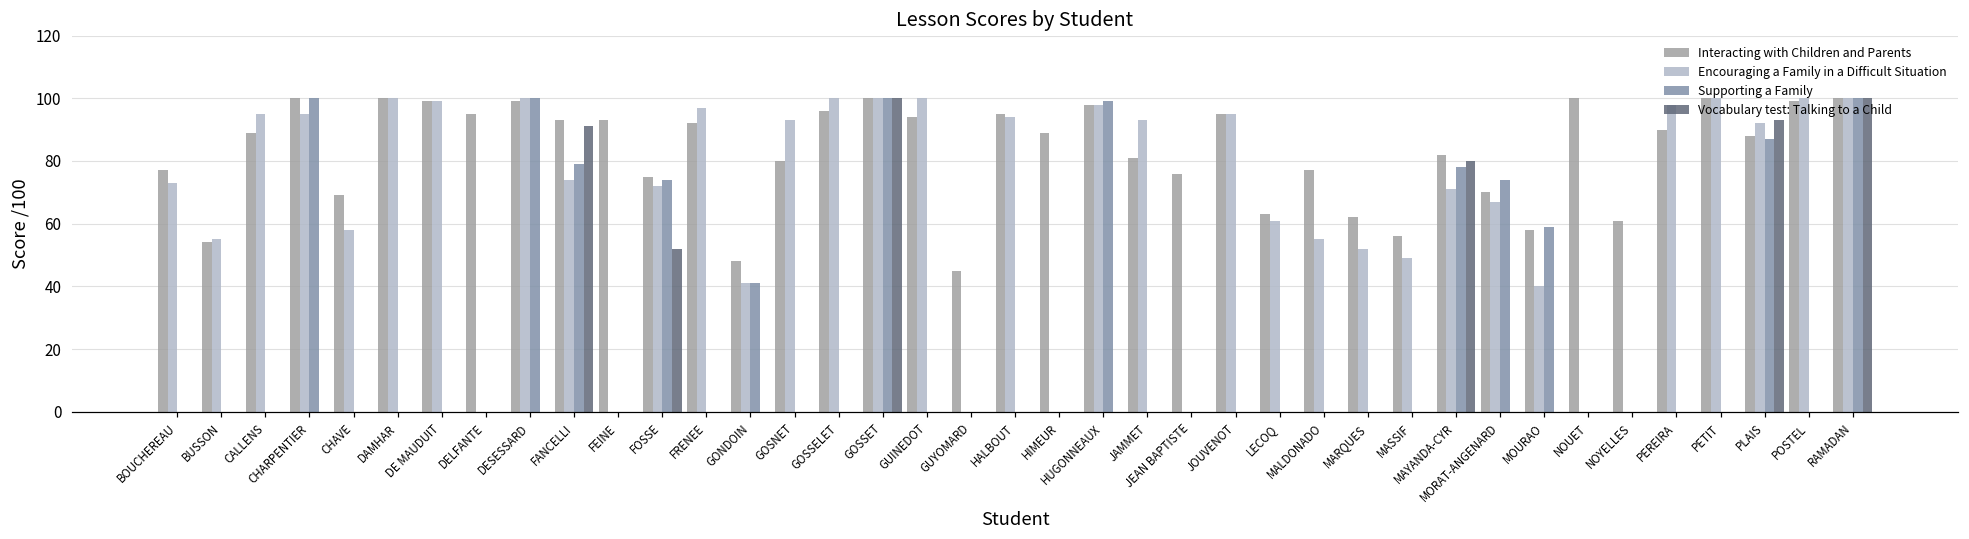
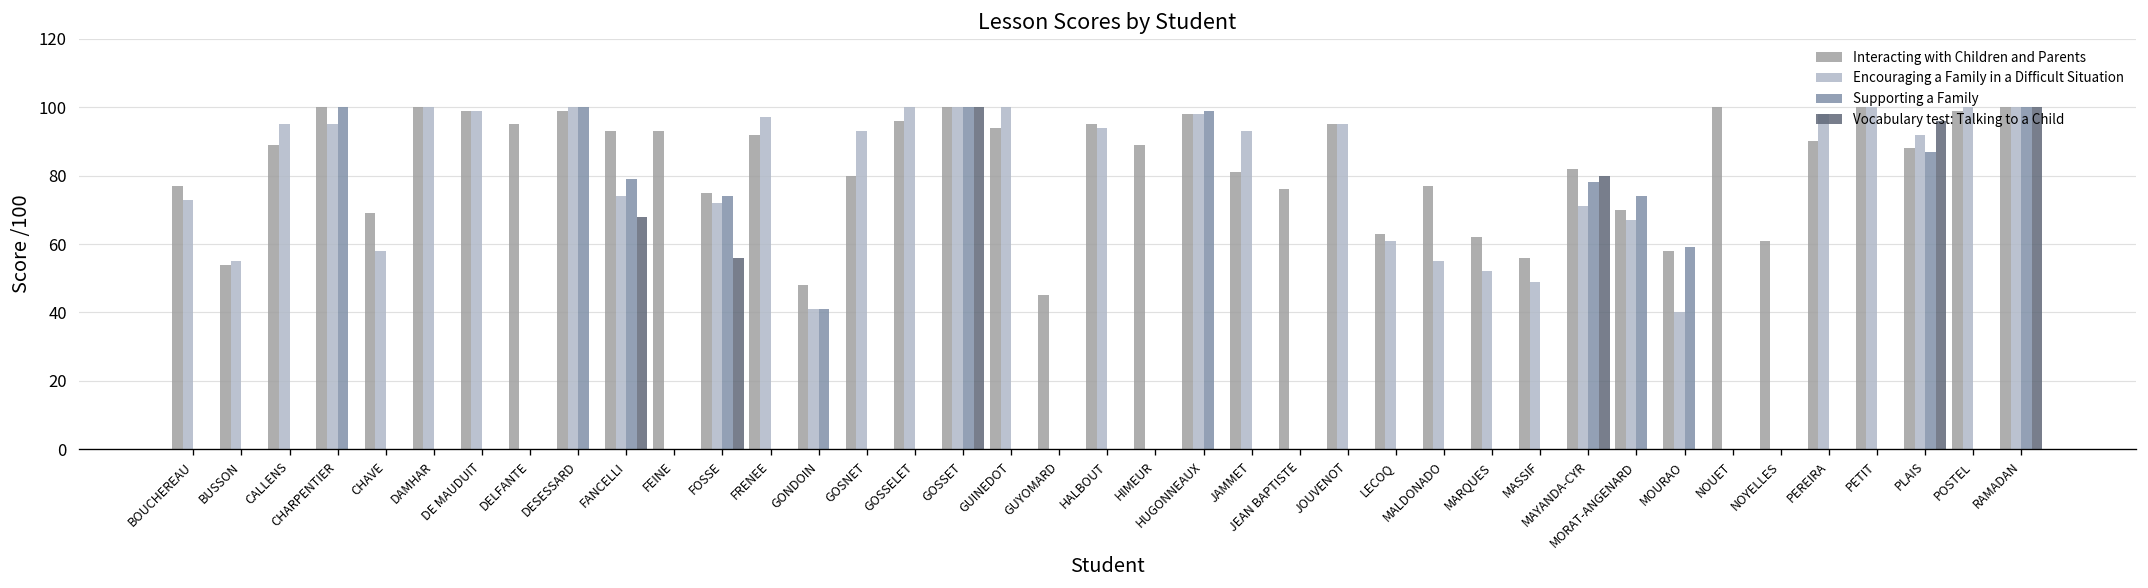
Vocabulary test: Talking to a Child, FANCELLI: 91 -> 68
Vocabulary test: Talking to a Child, FOSSE: 52 -> 56
Vocabulary test: Talking to a Child, PLAIS: 93 -> 96
